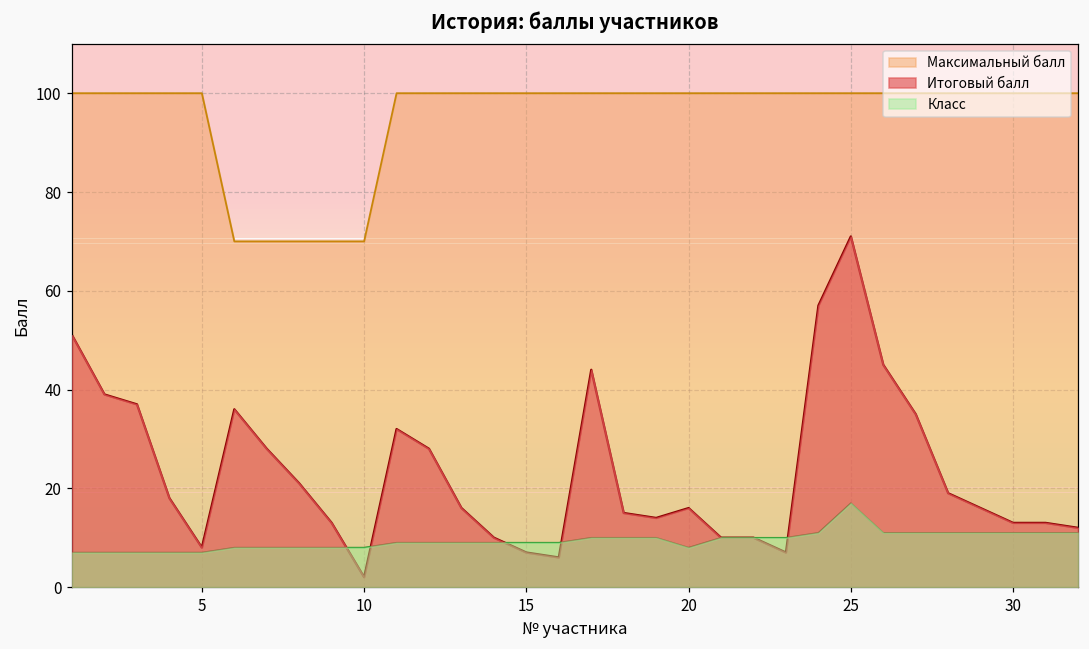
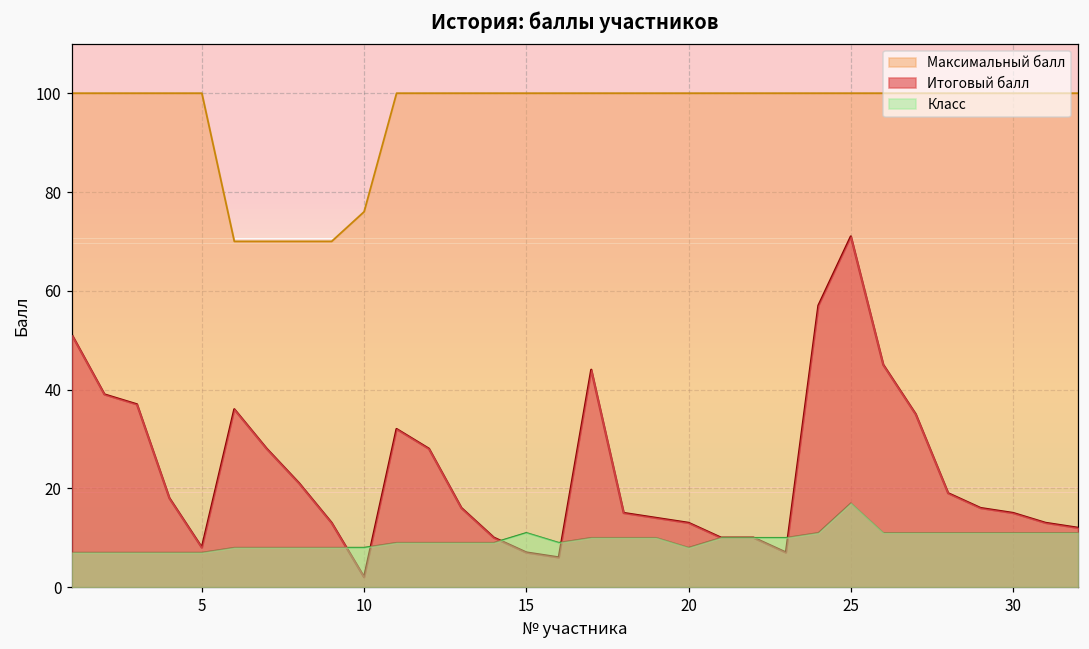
Максимальный балл, 10: 70 -> 76
Класс, 15: 9 -> 11
Итоговый балл, 20: 16 -> 13
Итоговый балл, 30: 13 -> 15
